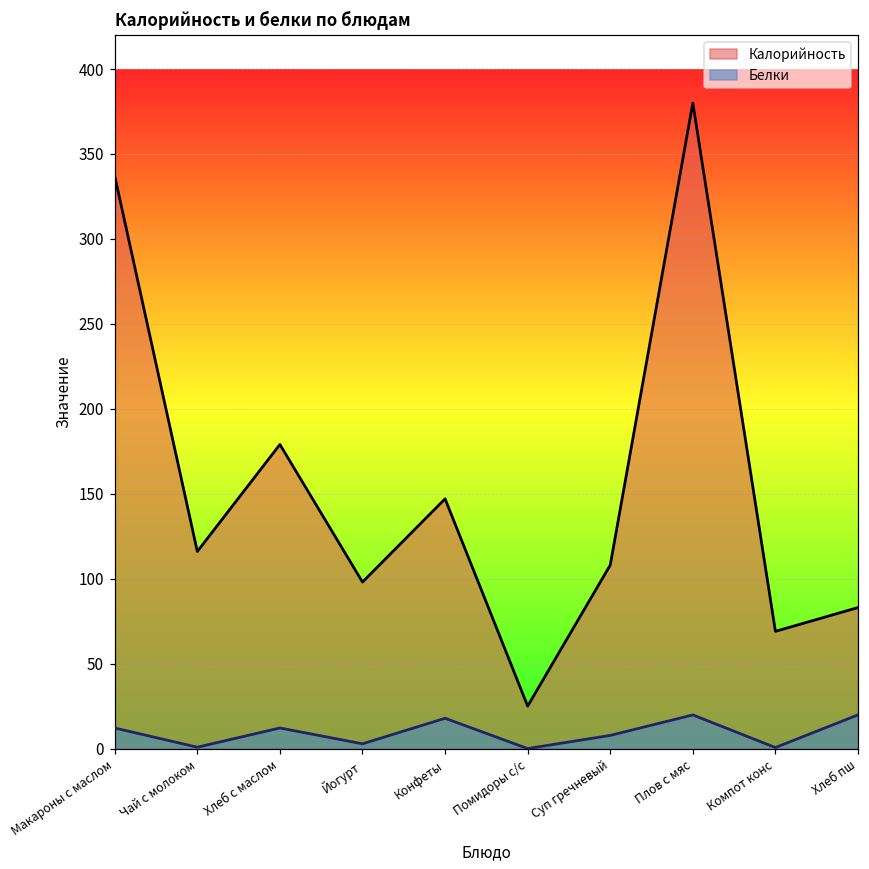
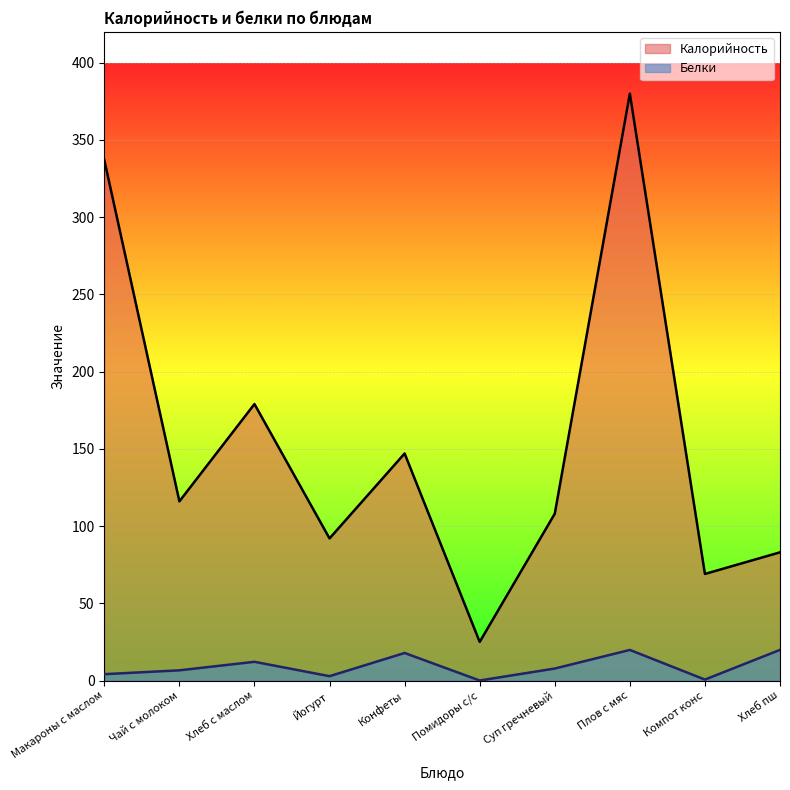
Белки, Макароны с маслом: 12 -> 4
Белки, Чай с молоком: 1 -> 7
Калорийность, Йогурт: 98 -> 92
